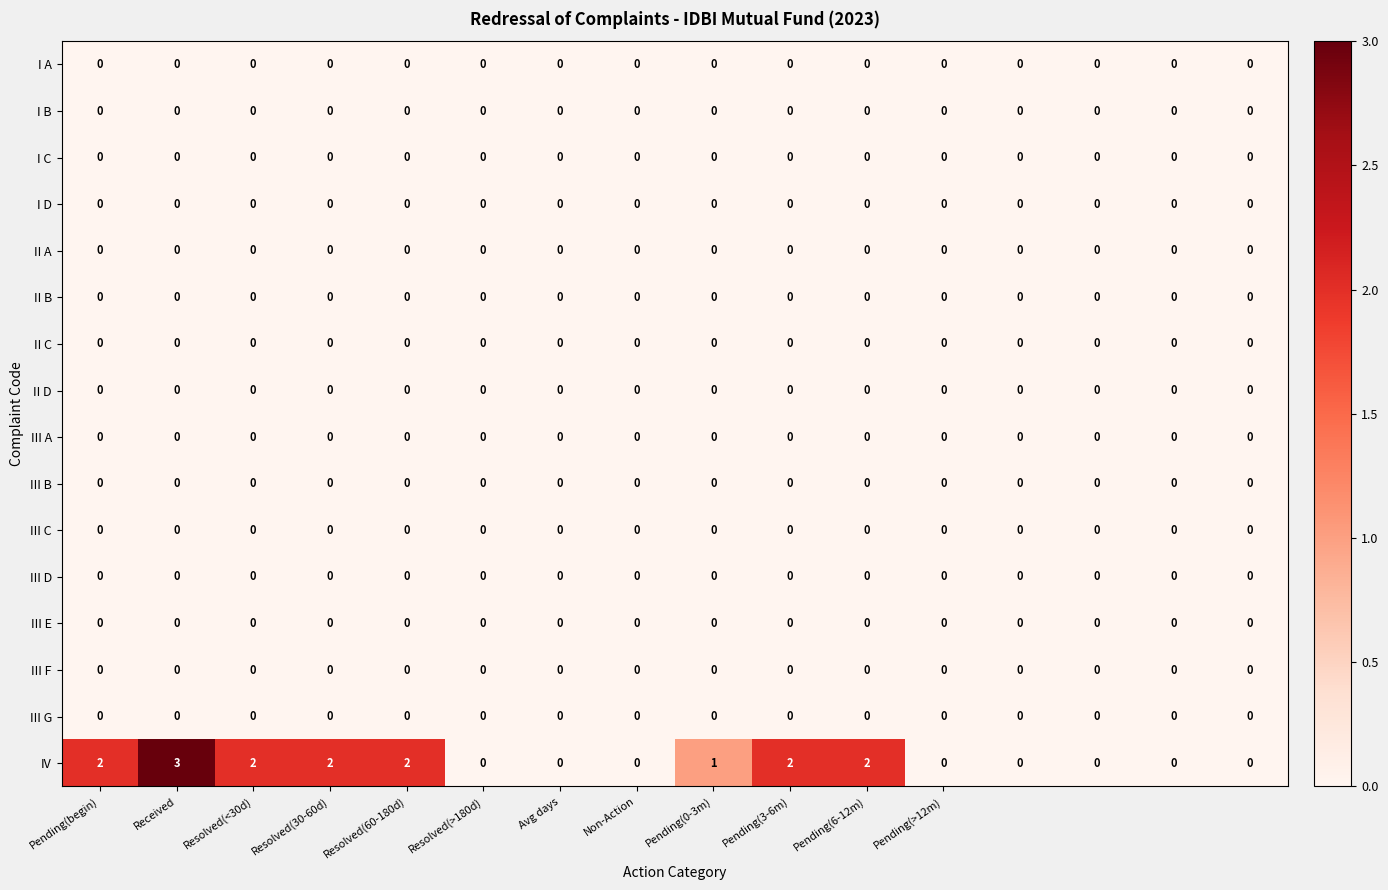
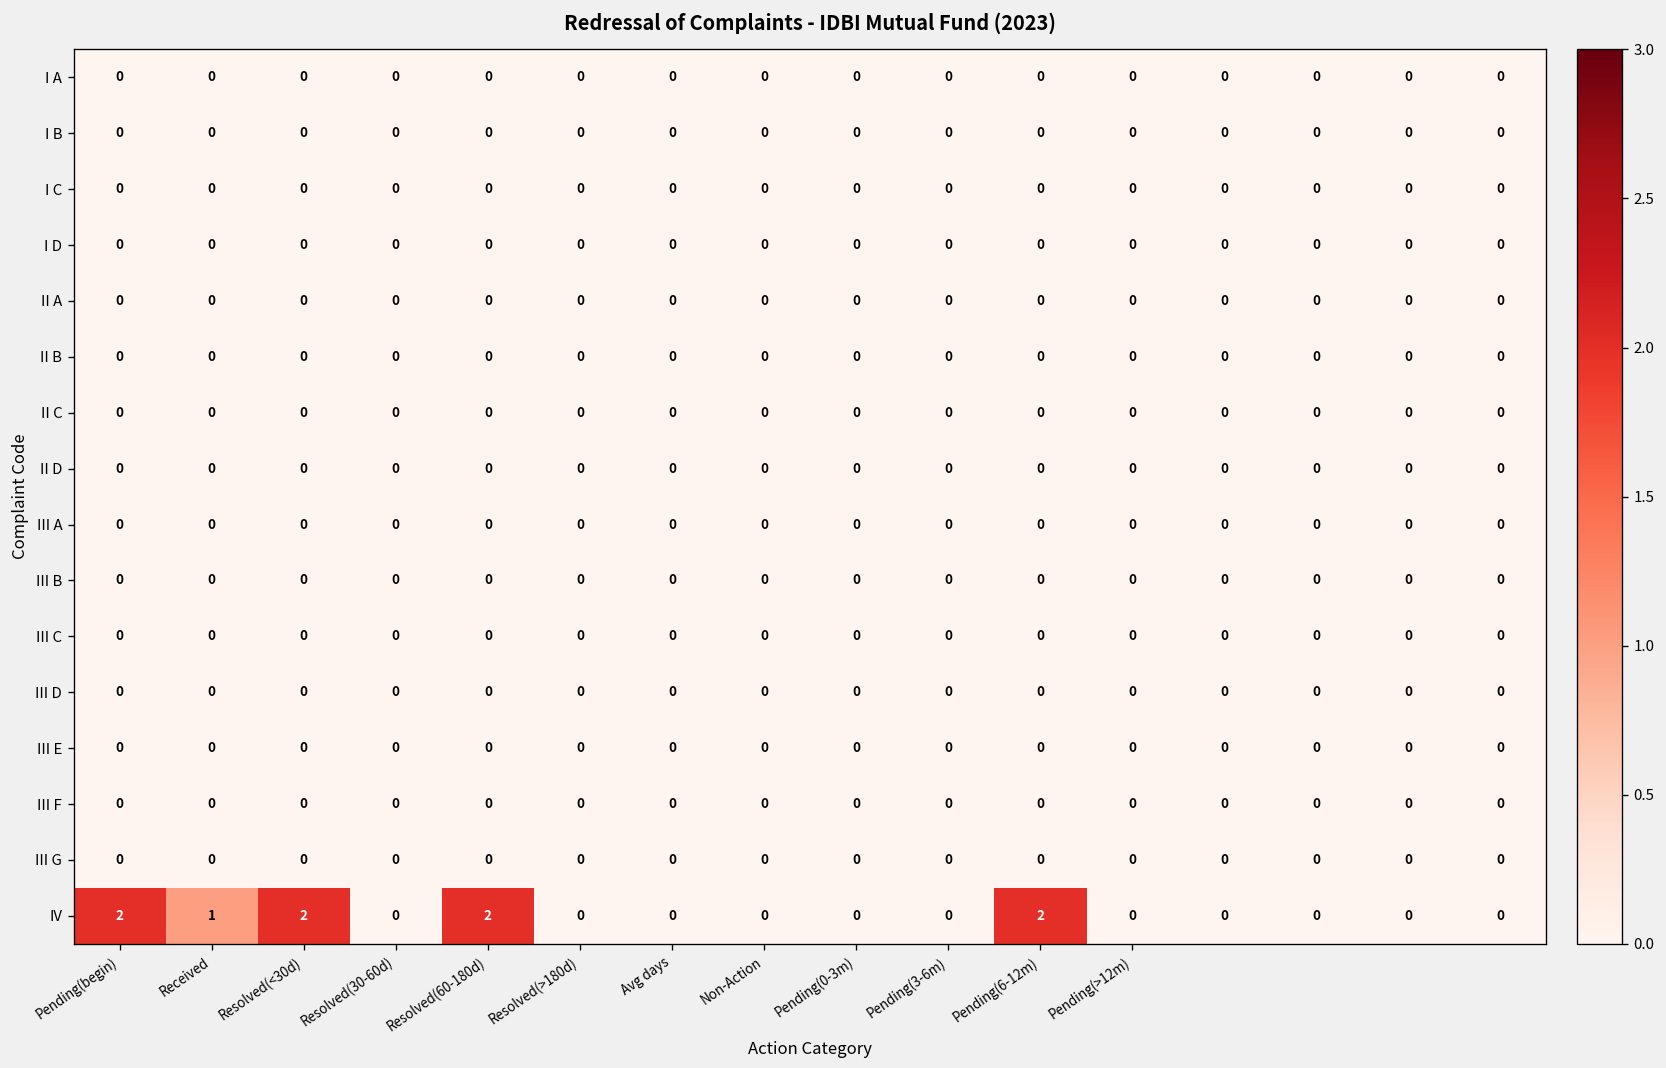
IV, Received: 3 -> 1
IV, Resolved(30-60d): 2 -> 0
IV, Pending(0-3m): 1 -> 0
IV, Pending(3-6m): 2 -> 0
